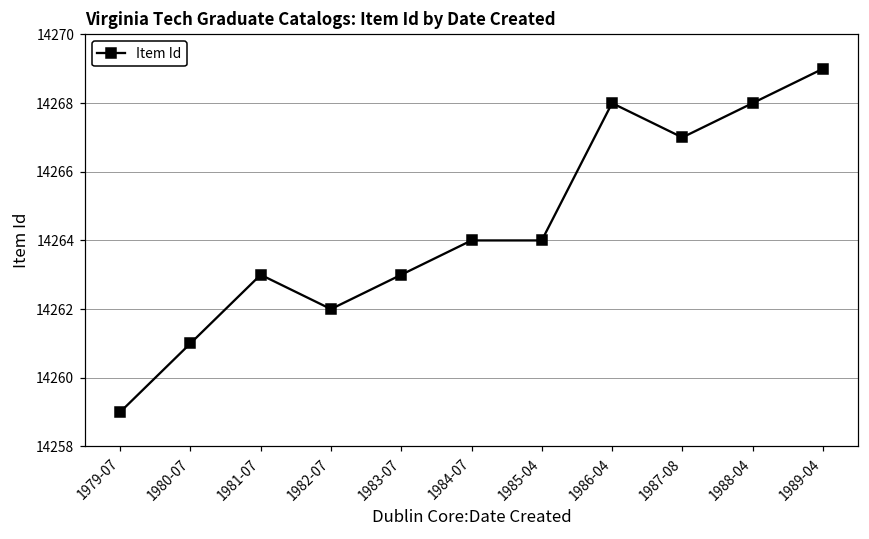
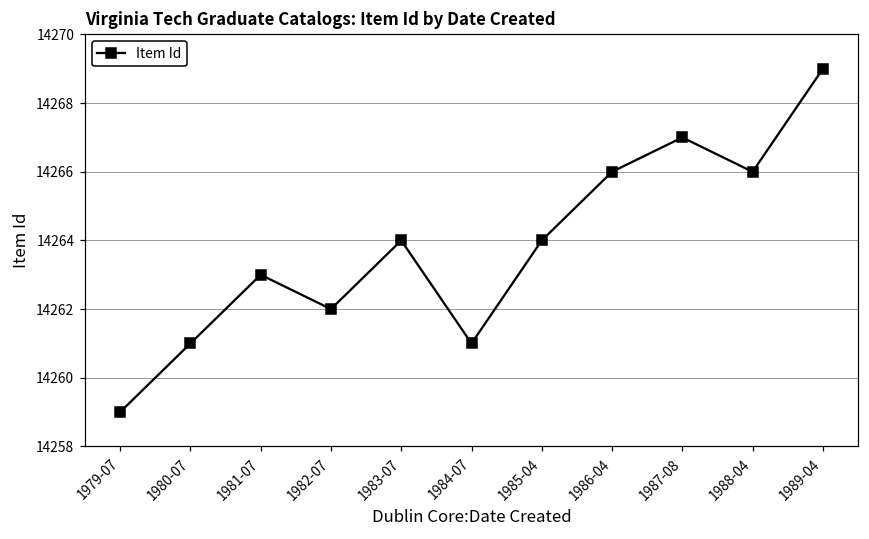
1983-07: 14263 -> 14264
1984-07: 14264 -> 14261
1986-04: 14268 -> 14266
1988-04: 14268 -> 14266
